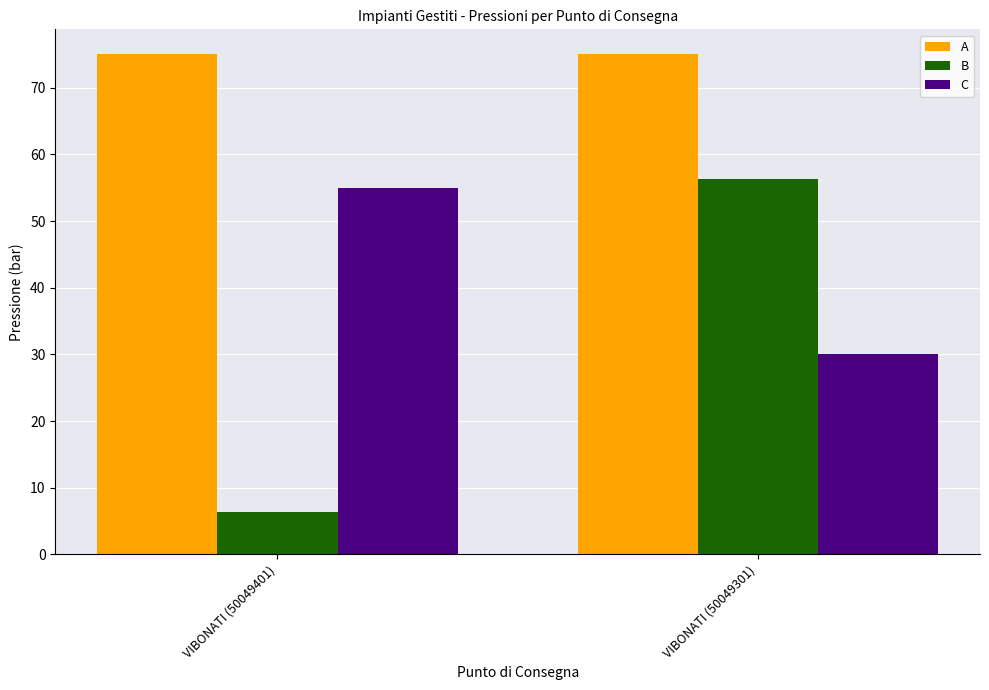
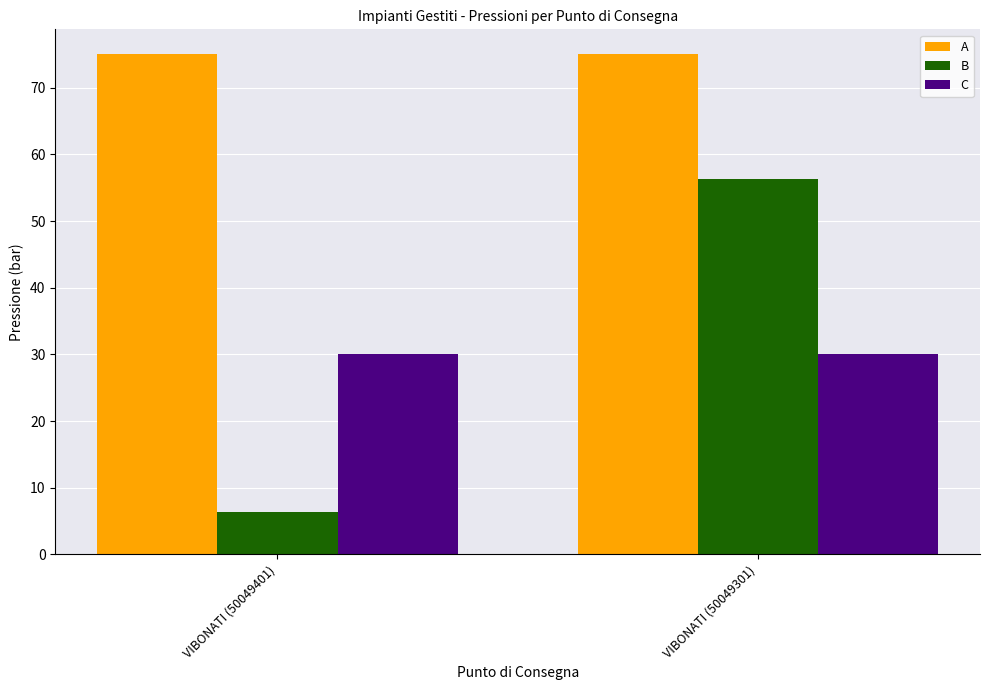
C, VIBONATI (50049401): 55 -> 30
